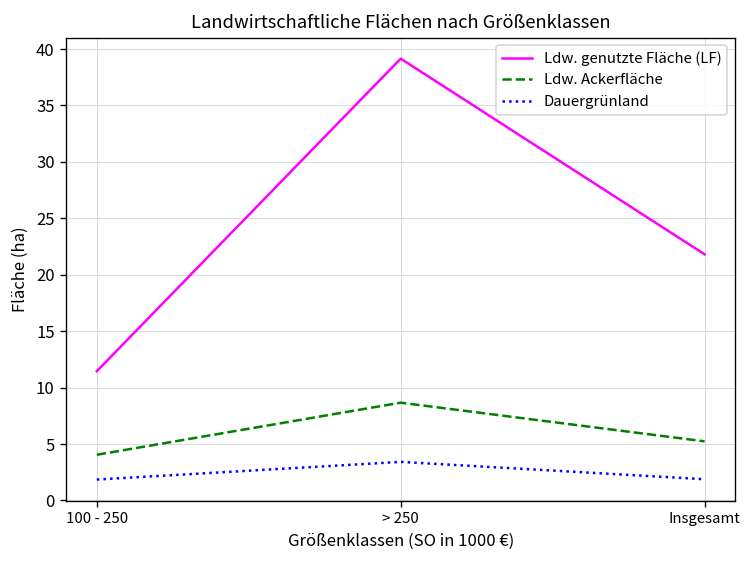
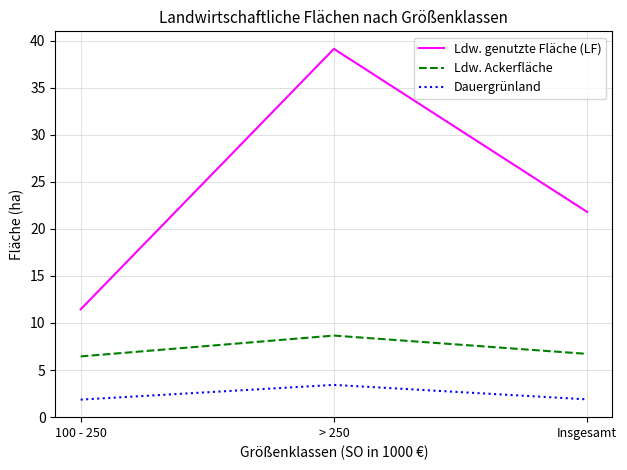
Ldw. Ackerfläche, 100 - 250: 4 -> 6
Ldw. Ackerfläche, Insgesamt: 5 -> 7
